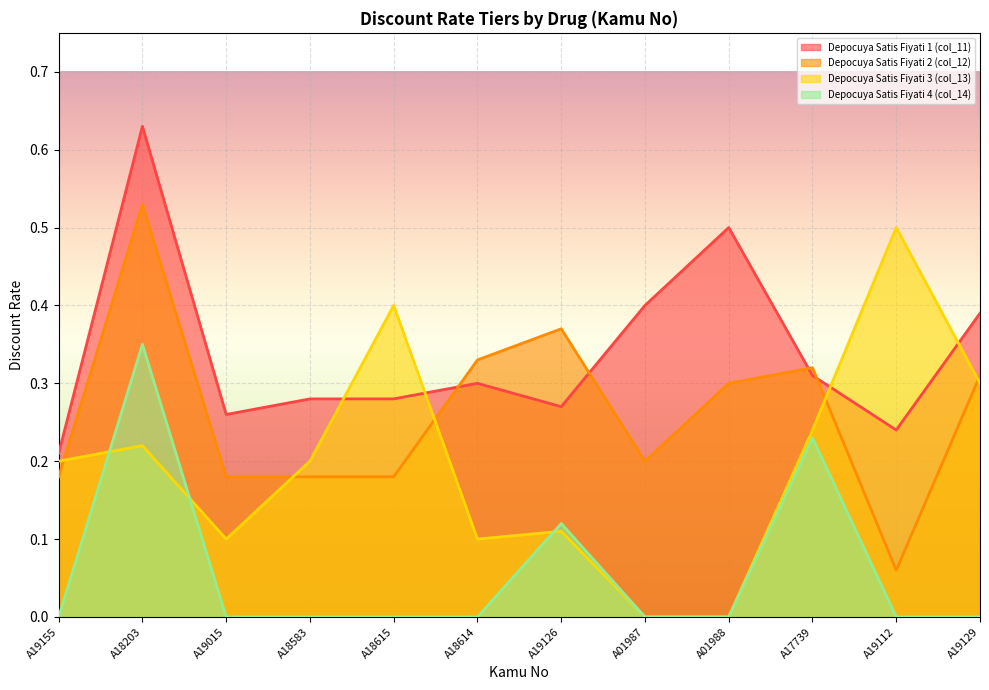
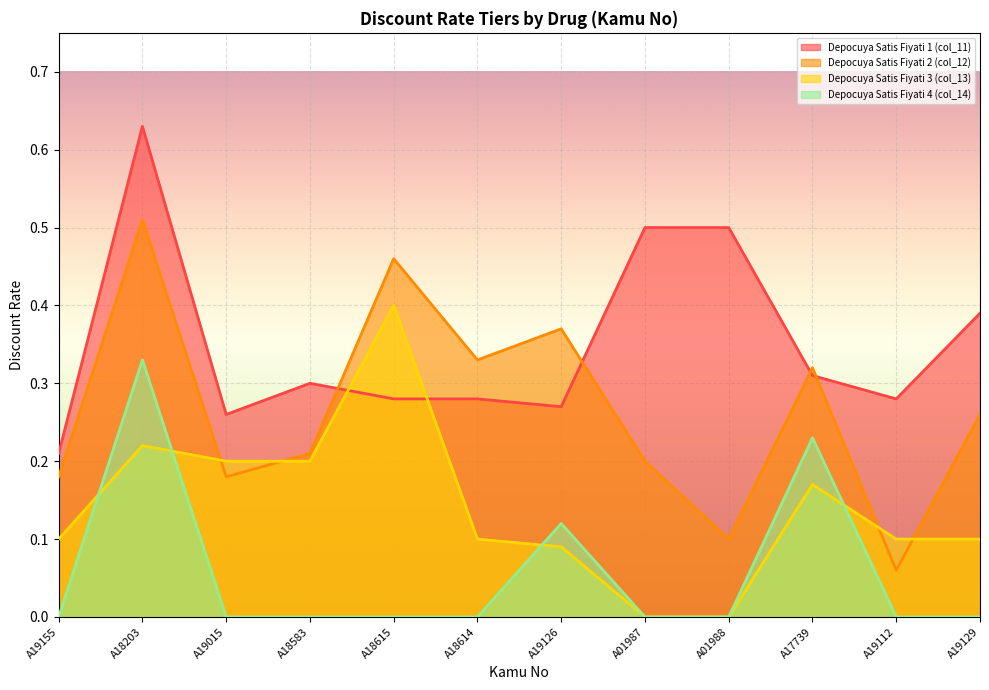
Depocuya Satis Fiyati 3 (col_13), A19155: 0.2 -> 0.1
Depocuya Satis Fiyati 2 (col_12), A18203: 0.53 -> 0.51
Depocuya Satis Fiyati 4 (col_14), A18203: 0.35 -> 0.33
Depocuya Satis Fiyati 3 (col_13), A19015: 0.1 -> 0.2
Depocuya Satis Fiyati 1 (col_11), A18583: 0.28 -> 0.30
Depocuya Satis Fiyati 2 (col_12), A18583: 0.18 -> 0.21
Depocuya Satis Fiyati 2 (col_12), A18615: 0.18 -> 0.46
Depocuya Satis Fiyati 1 (col_11), A18614: 0.30 -> 0.28
Depocuya Satis Fiyati 3 (col_13), A19126: 0.11 -> 0.09
Depocuya Satis Fiyati 1 (col_11), A01987: 0.4 -> 0.5
Depocuya Satis Fiyati 2 (col_12), A01988: 0.3 -> 0.1
Depocuya Satis Fiyati 3 (col_13), A17739: 0.24 -> 0.17
Depocuya Satis Fiyati 1 (col_11), A19112: 0.24 -> 0.28
Depocuya Satis Fiyati 3 (col_13), A19112: 0.5 -> 0.1
Depocuya Satis Fiyati 2 (col_12), A19129: 0.31 -> 0.26
Depocuya Satis Fiyati 3 (col_13), A19129: 0.3 -> 0.1
